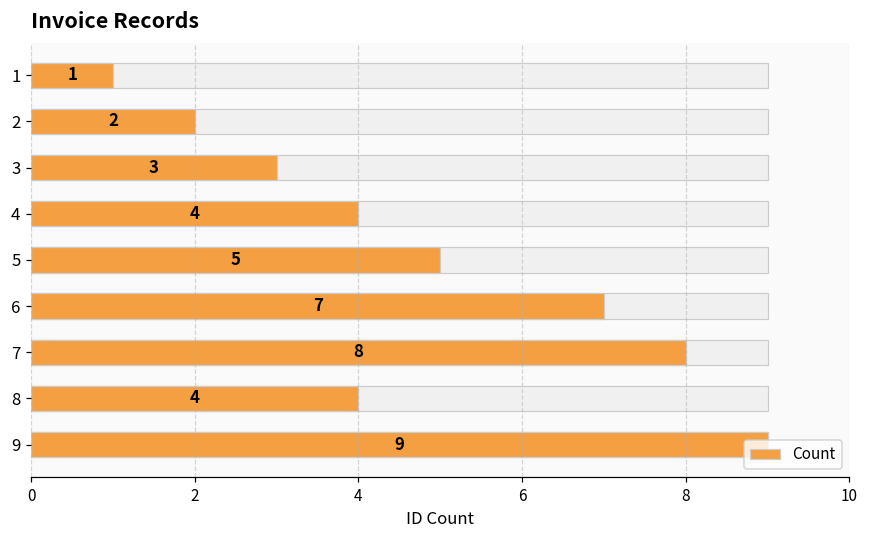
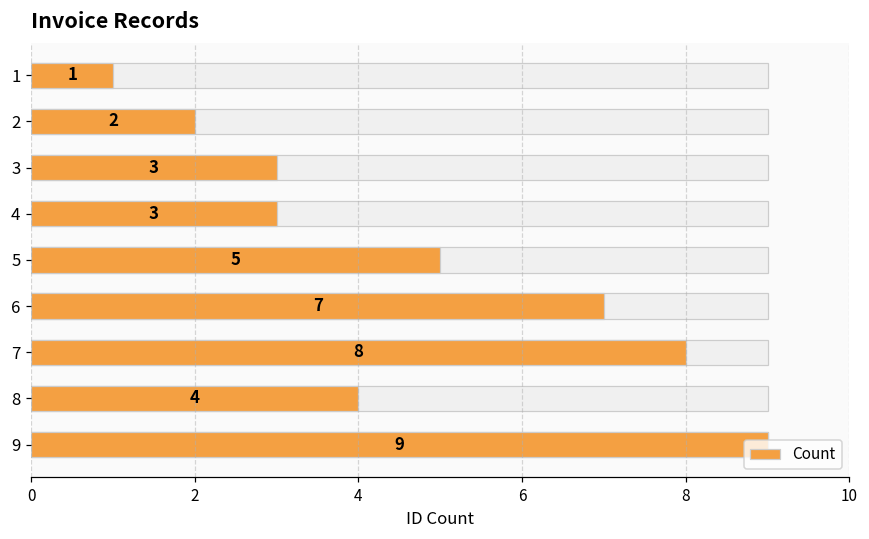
Count, 4: 4 -> 3
